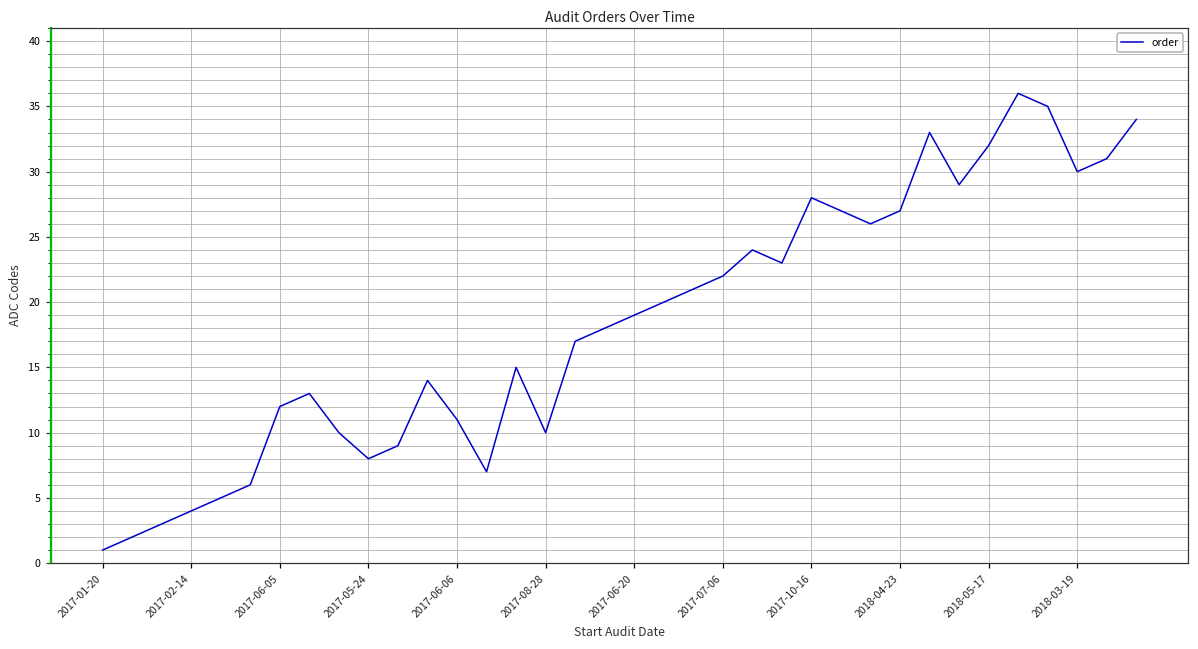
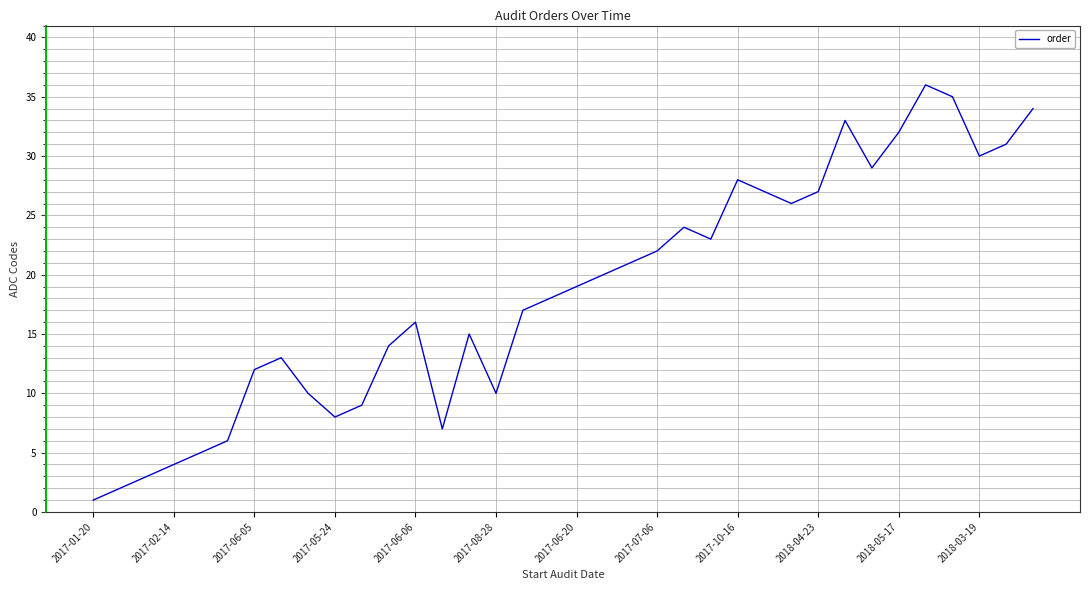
2017-06-06: 11 -> 16
